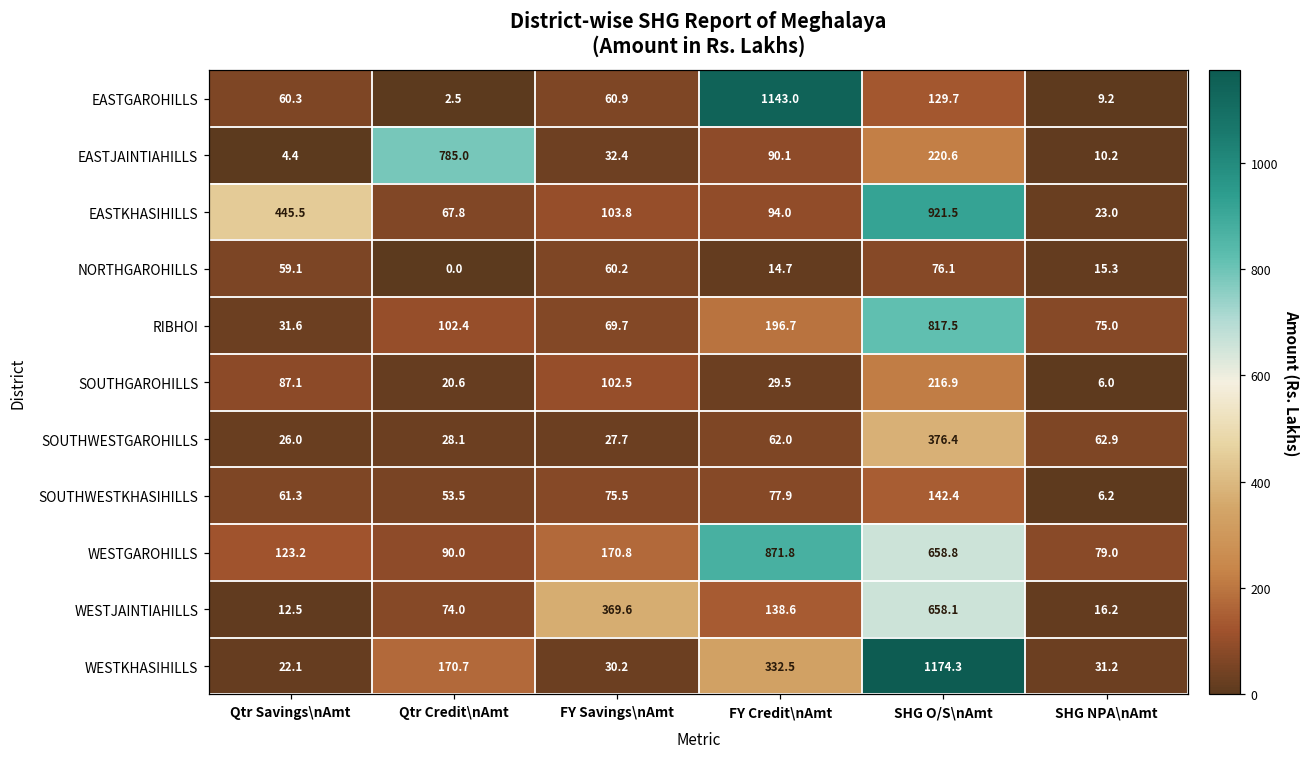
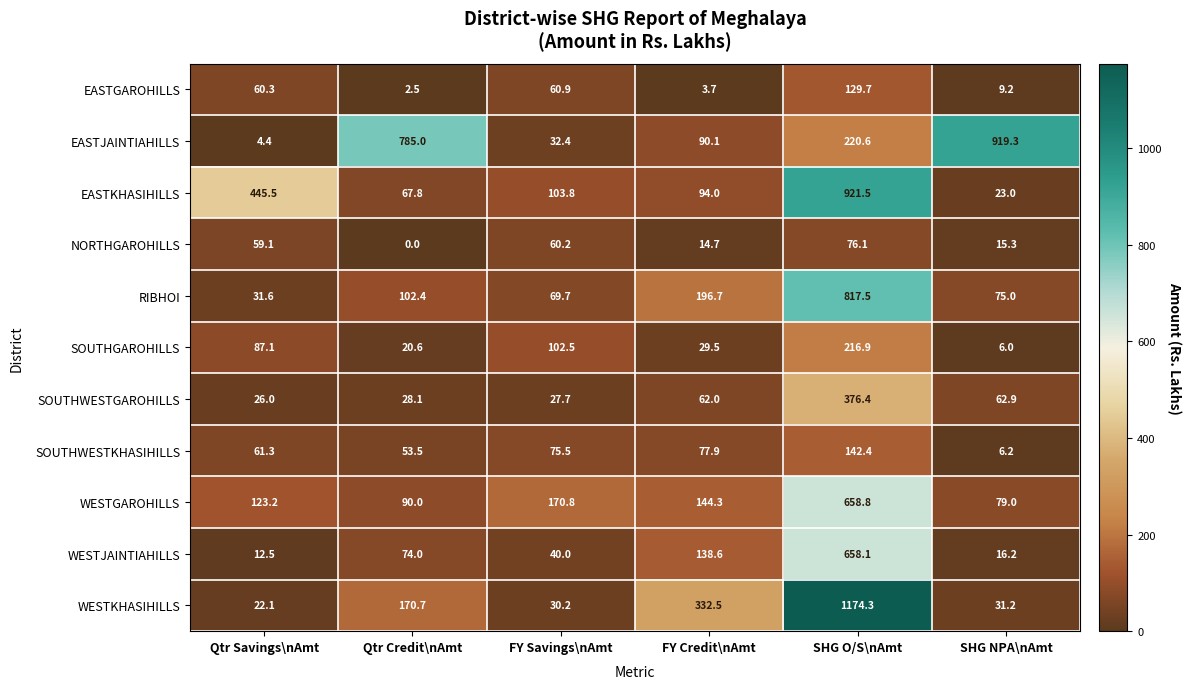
EASTGAROHILLS, FY Credit\nAmt: 1143.0 -> 3.7
EASTJAINTIAHILLS, SHG NPA\nAmt: 10.2 -> 919.3
WESTGAROHILLS, FY Credit\nAmt: 871.8 -> 144.3
WESTJAINTIAHILLS, FY Savings\nAmt: 369.6 -> 40.0
